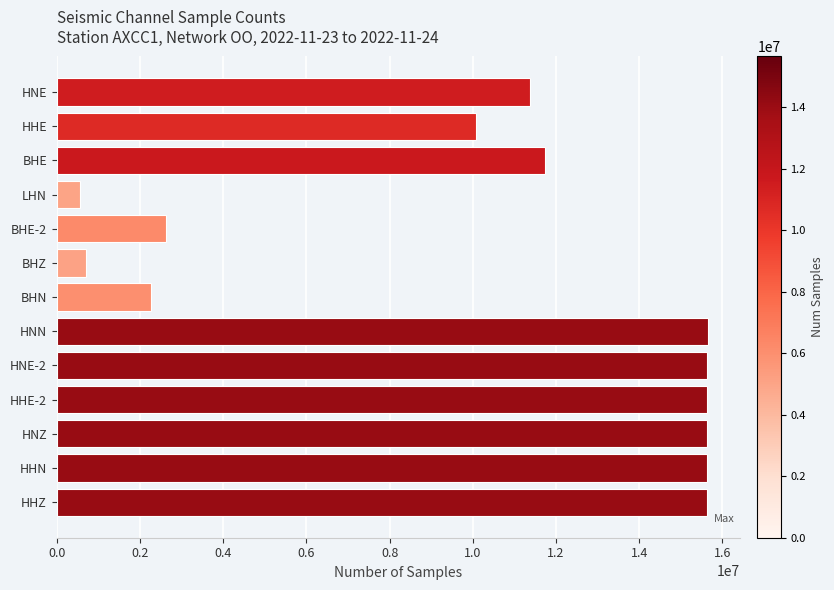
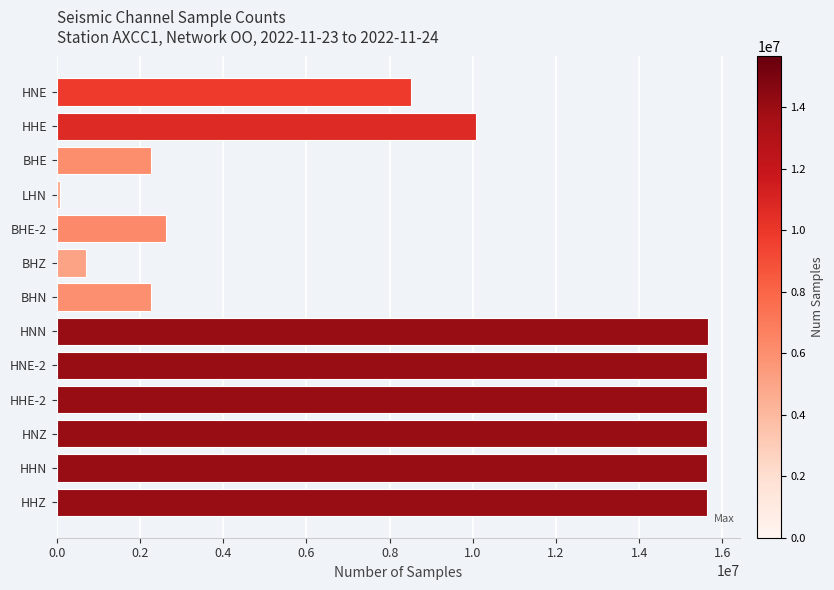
HNE: 11400000 -> 8500000
BHE: 11700000 -> 2300000
LHN: 600000 -> 100000
